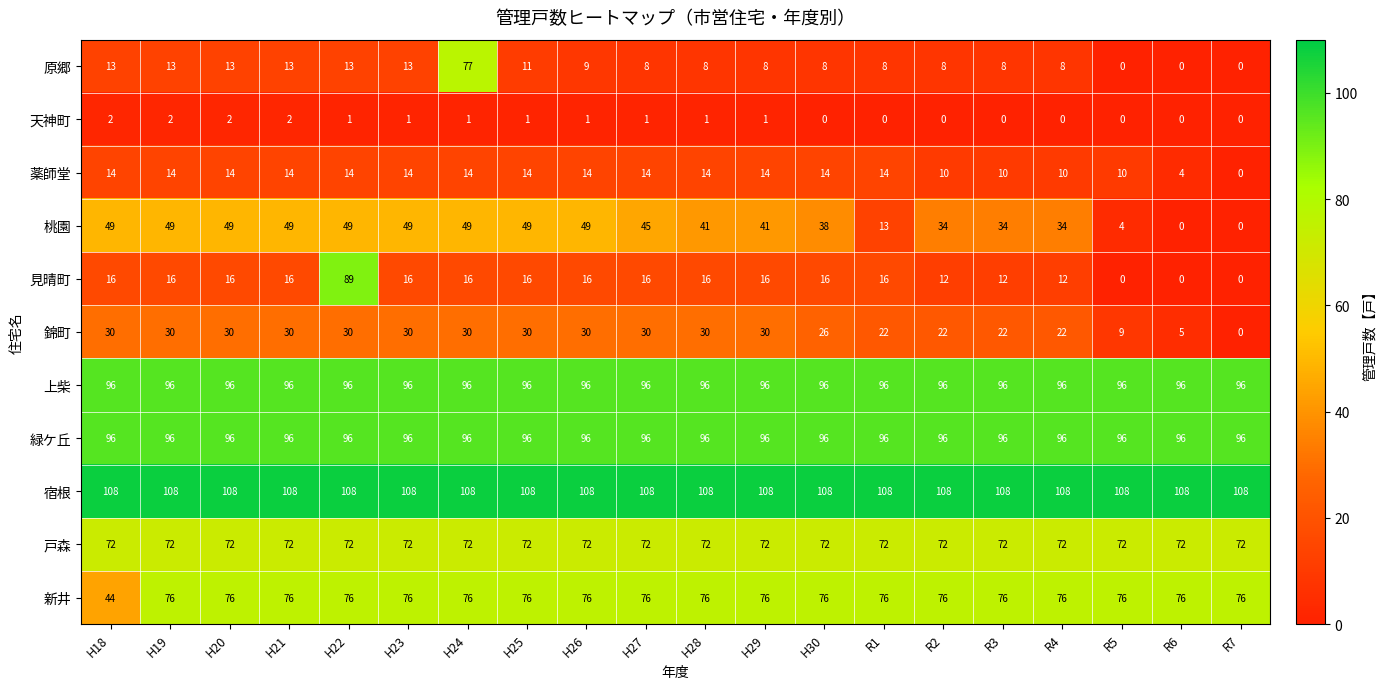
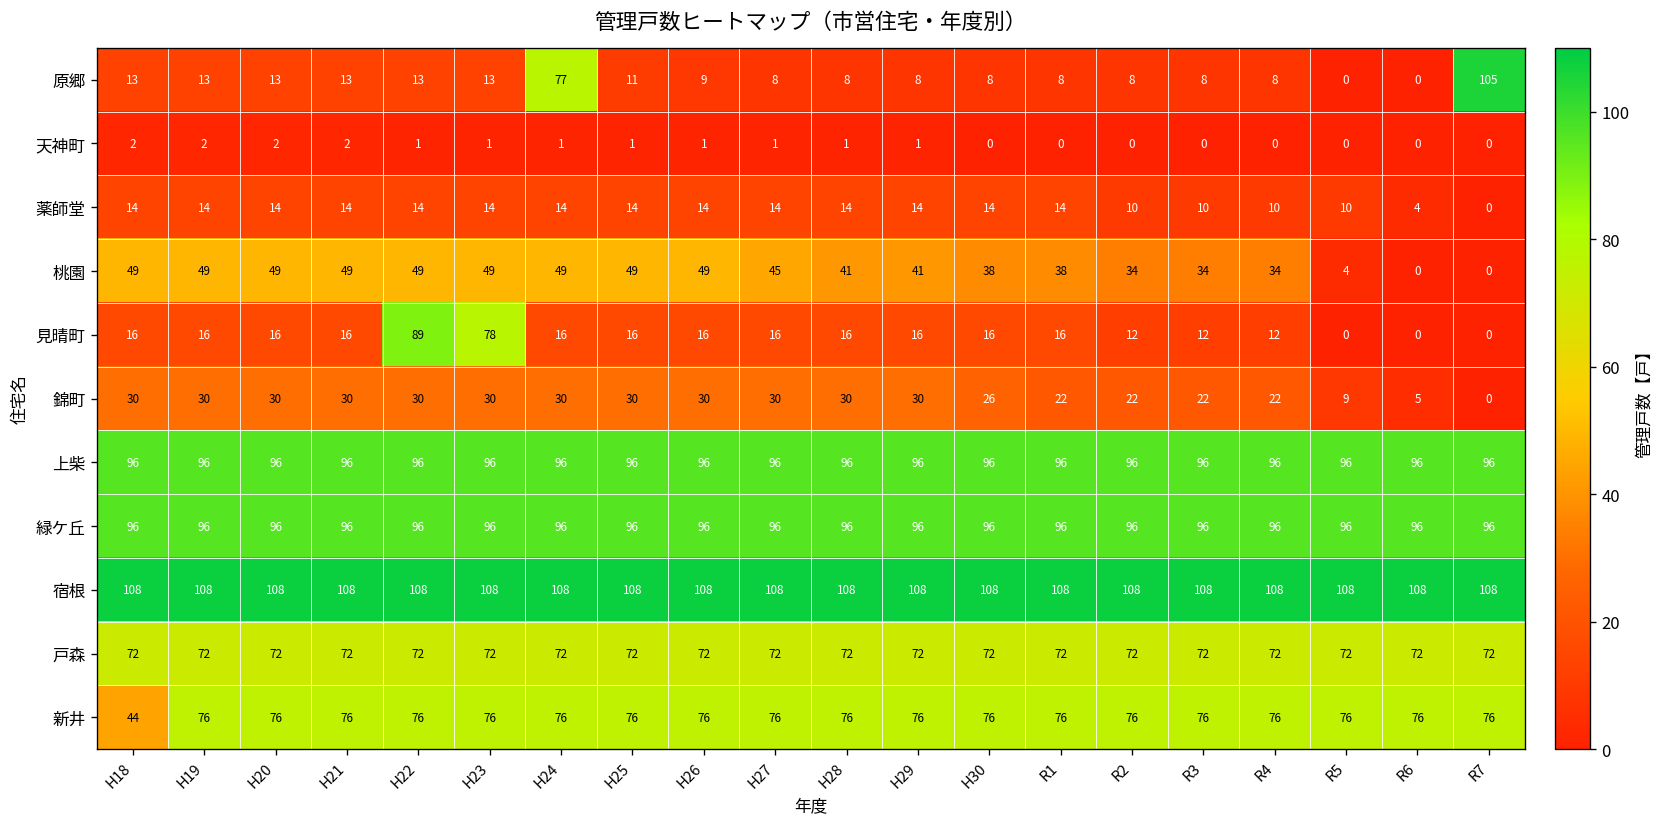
原郷, R7: 0 -> 105
桃園, R1: 13 -> 38
見晴町, H23: 16 -> 78
